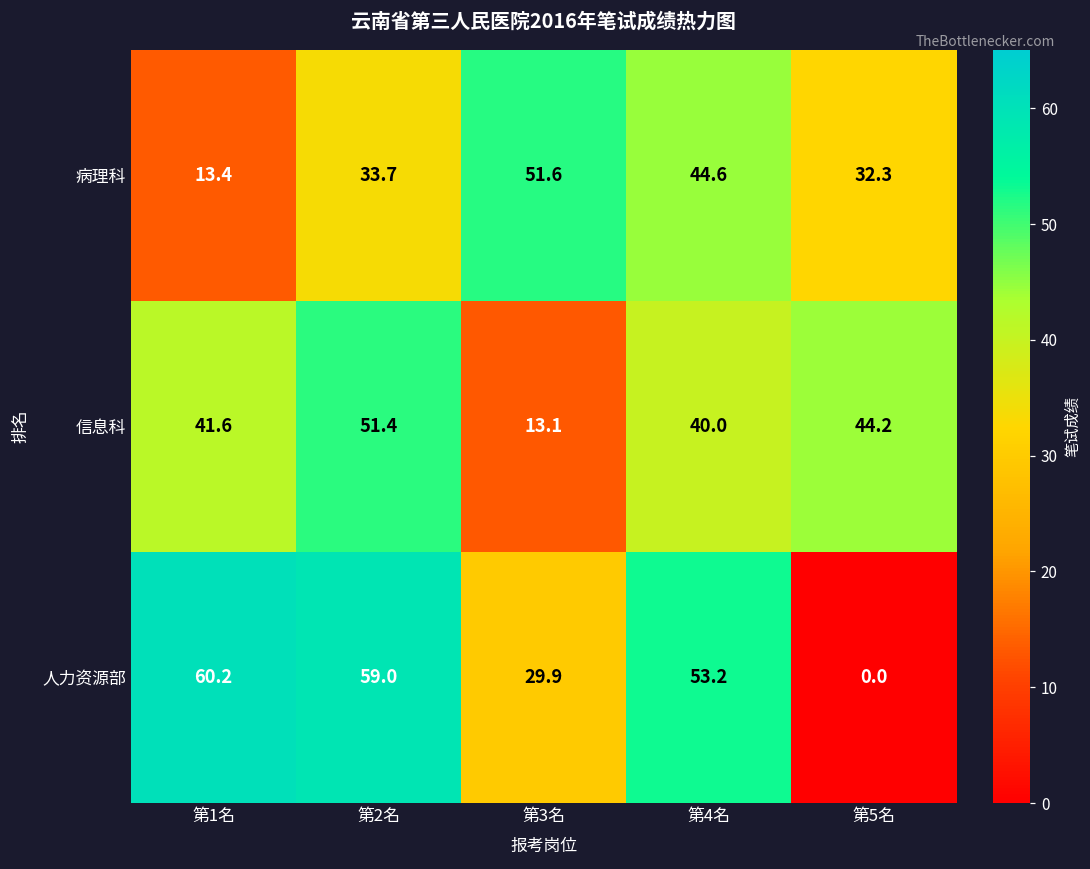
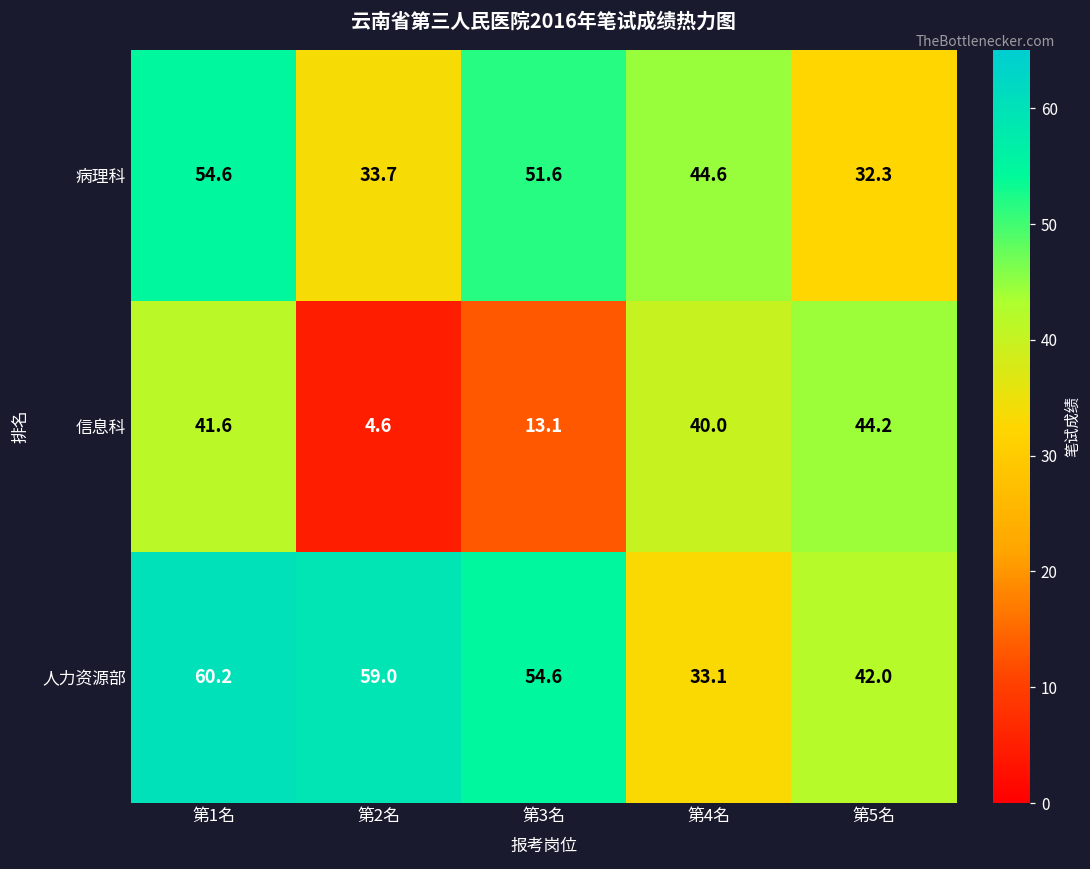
病理科, 第1名: 13.4 -> 54.6
信息科, 第2名: 51.4 -> 4.6
人力资源部, 第3名: 29.9 -> 54.6
人力资源部, 第4名: 53.2 -> 33.1
人力资源部, 第5名: 0.0 -> 42.0
